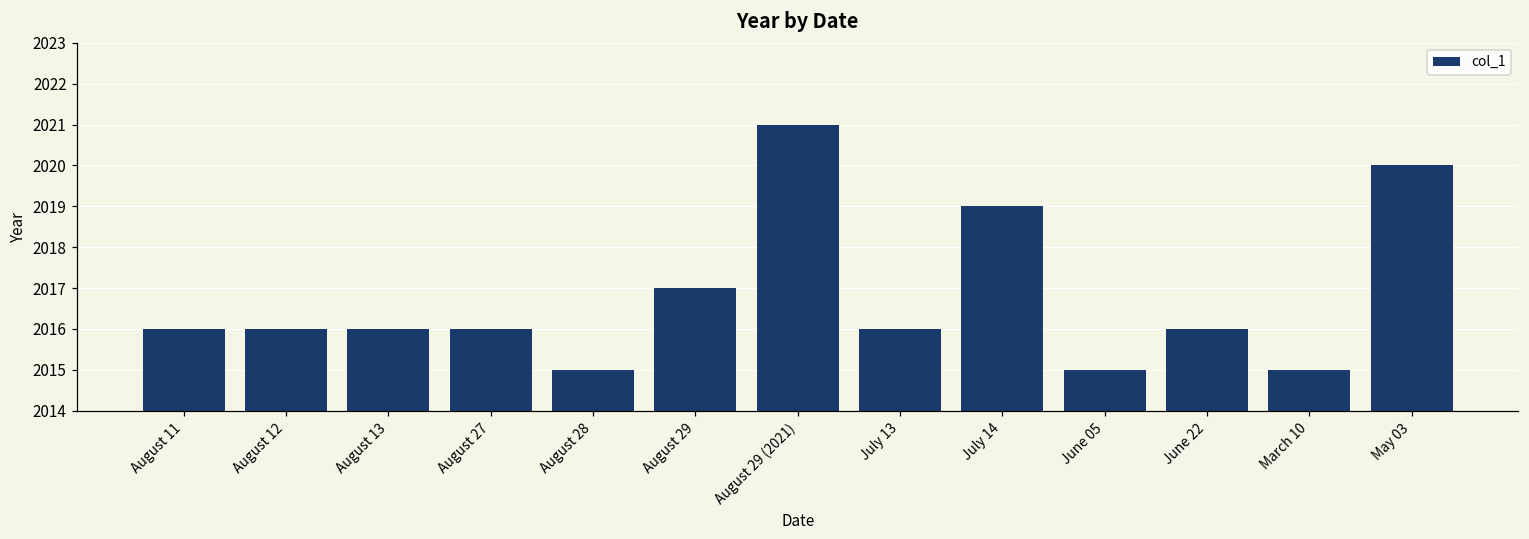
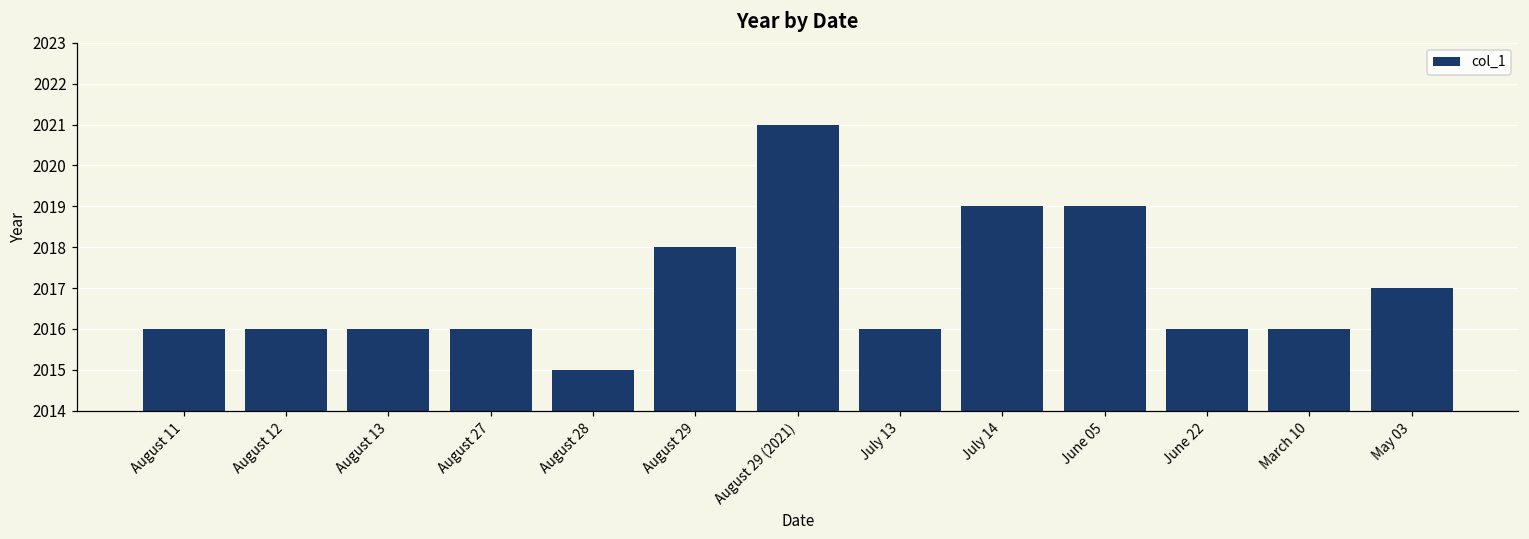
August 29: 2017 -> 2018
June 05: 2015 -> 2019
March 10: 2015 -> 2016
May 03: 2020 -> 2017
